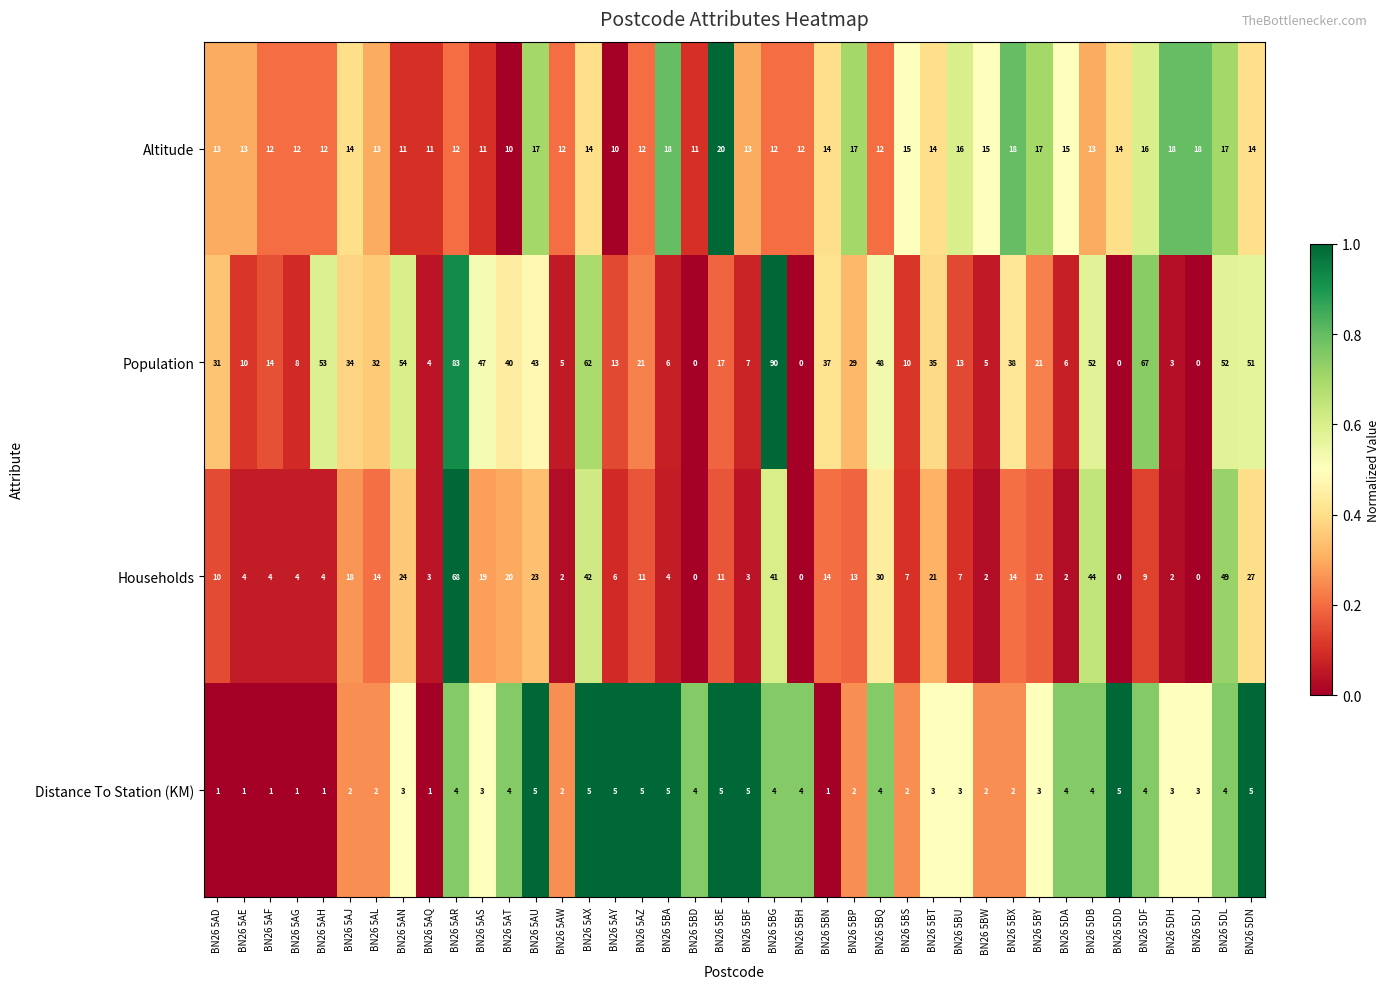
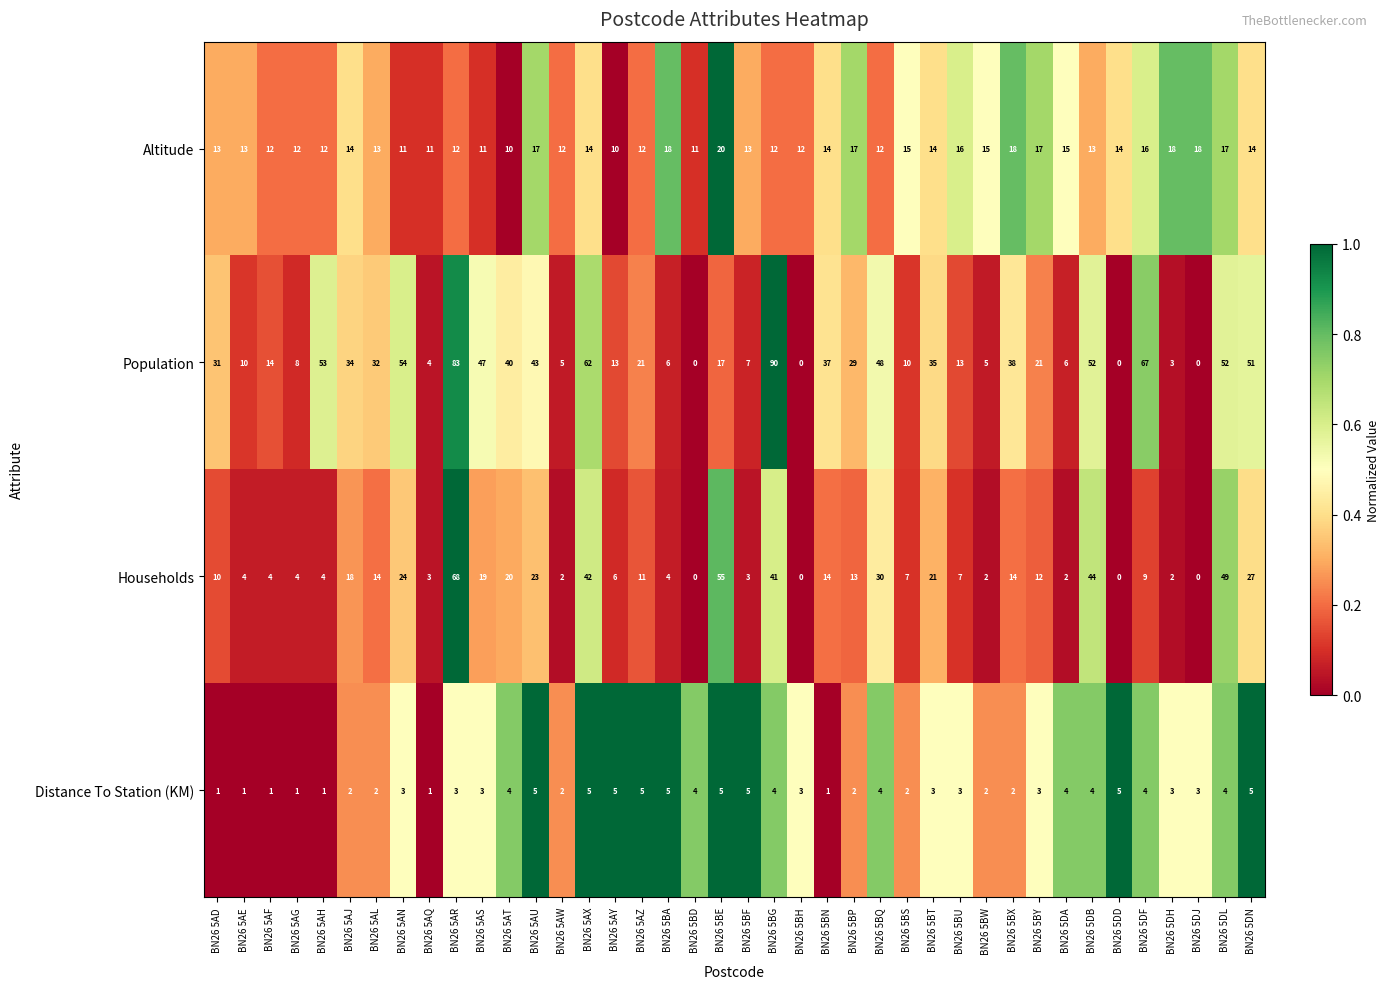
Households, BN26 5BE: 11 -> 55
Distance To Station (KM), BN26 5AR: 4 -> 3
Distance To Station (KM), BN26 5BH: 4 -> 3
